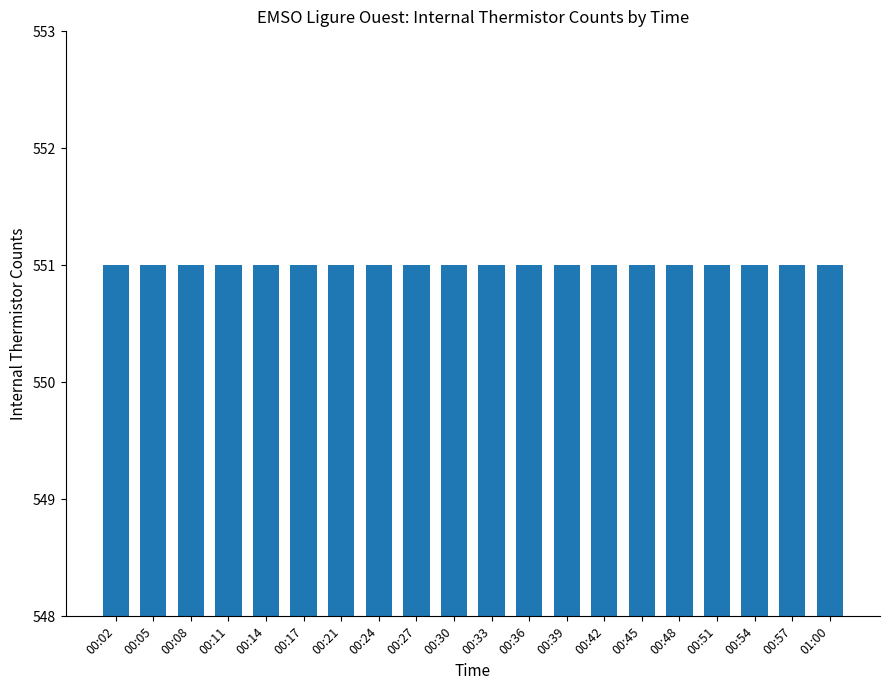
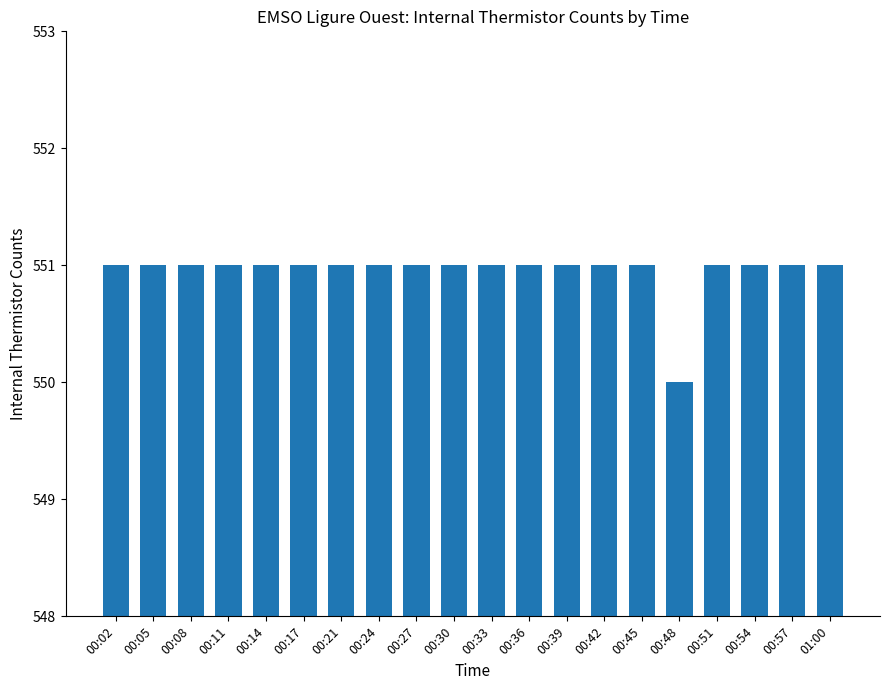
00:48: 551 -> 550
